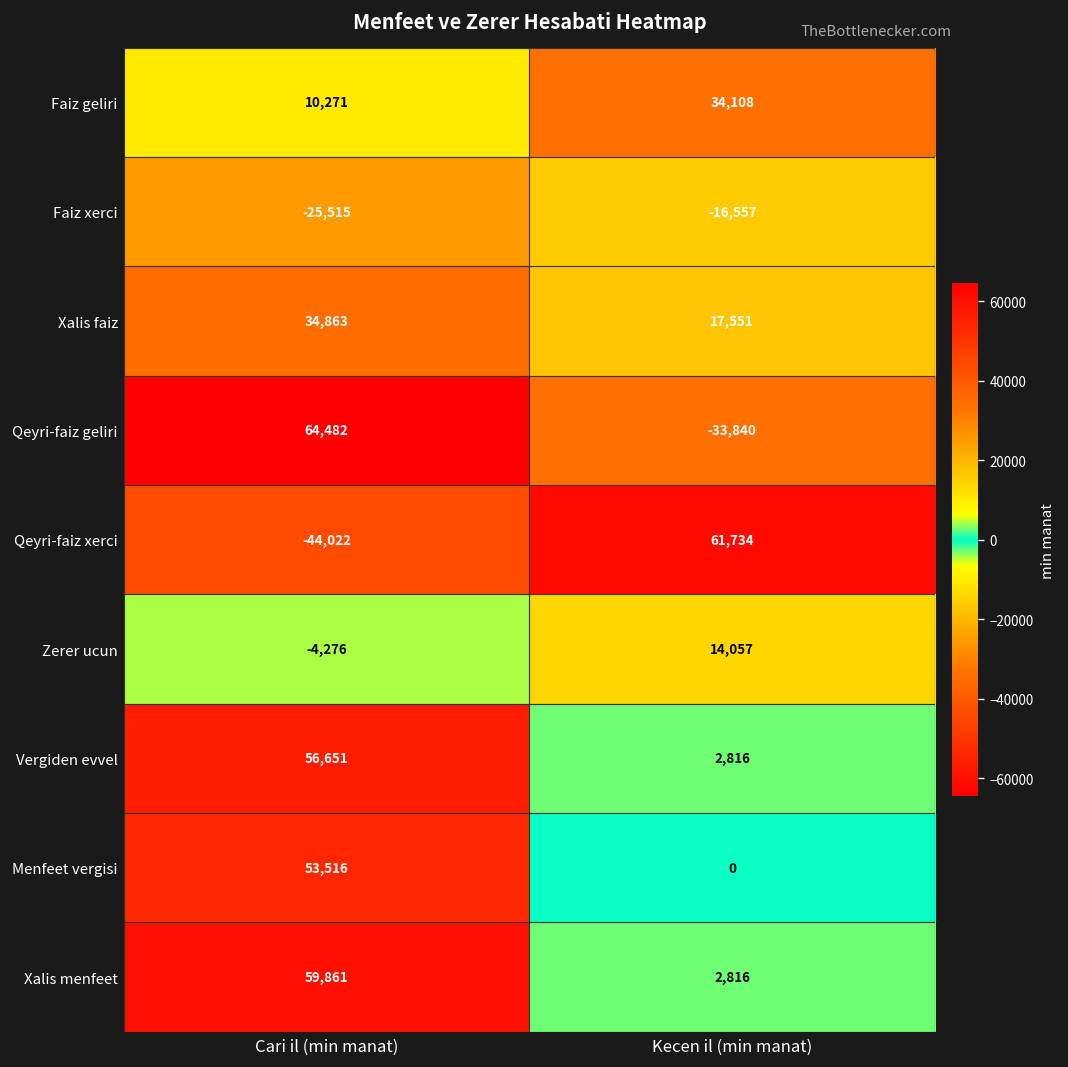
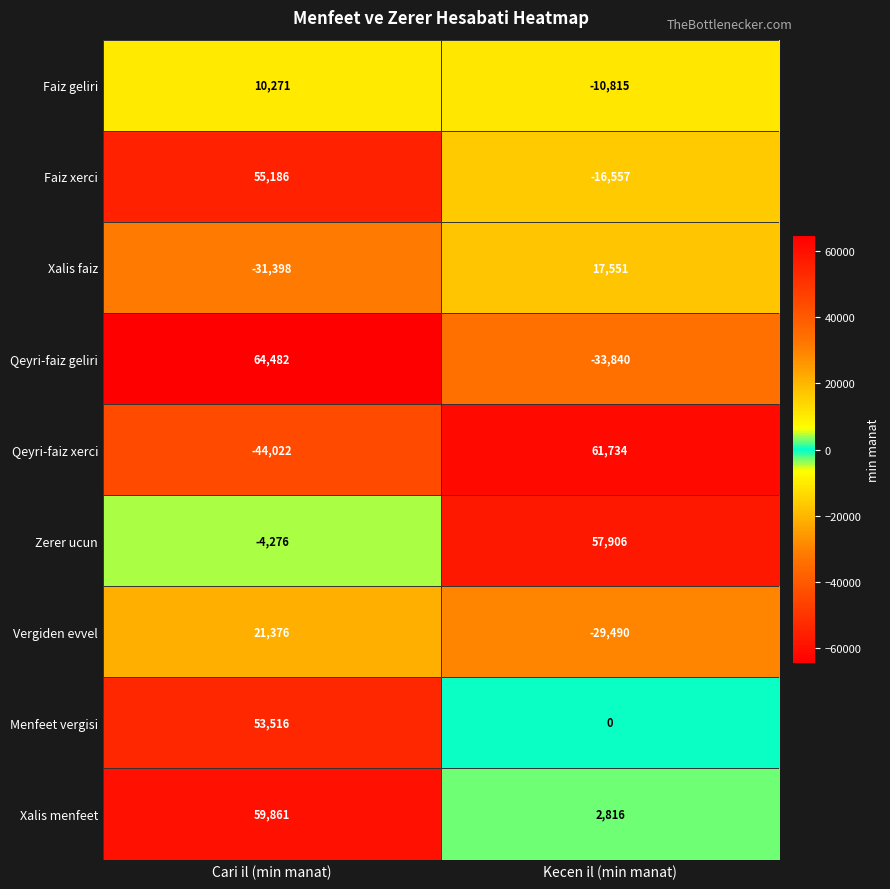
Faiz geliri, Kecen il (min manat): 34,108 -> -10,815
Faiz xerci, Cari il (min manat): -25,515 -> 55,186
Xalis faiz, Cari il (min manat): 34,863 -> -31,398
Zerer ucun, Kecen il (min manat): 14,057 -> 57,906
Vergiden evvel, Cari il (min manat): 56,651 -> 21,376
Vergiden evvel, Kecen il (min manat): 2,816 -> -29,490
